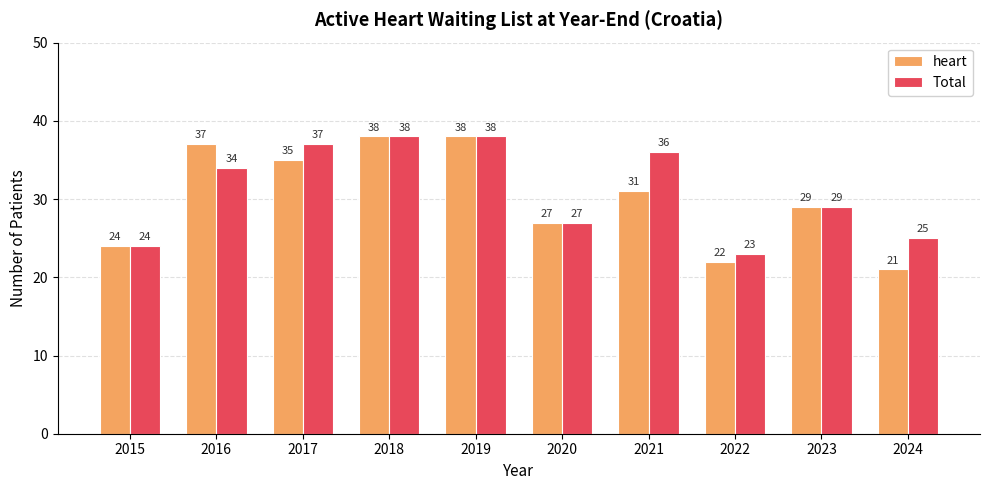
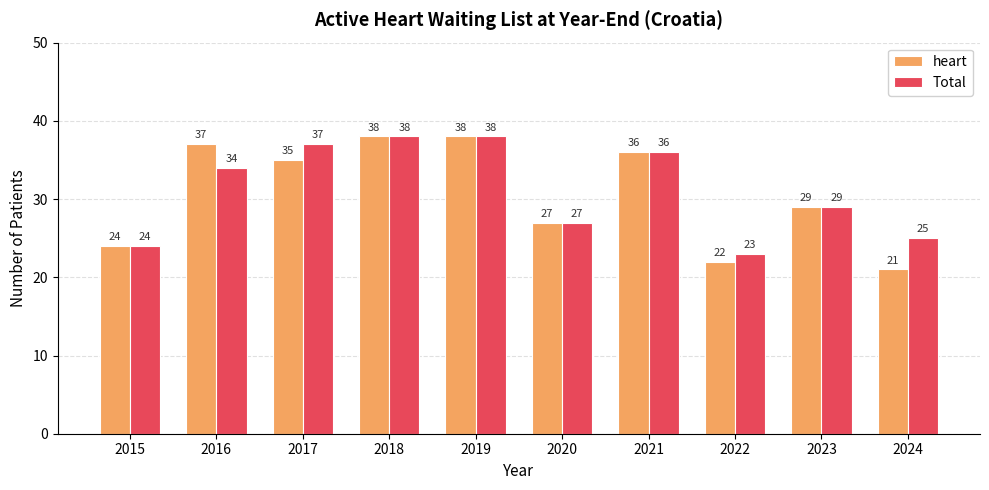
heart, 2021: 31 -> 36
